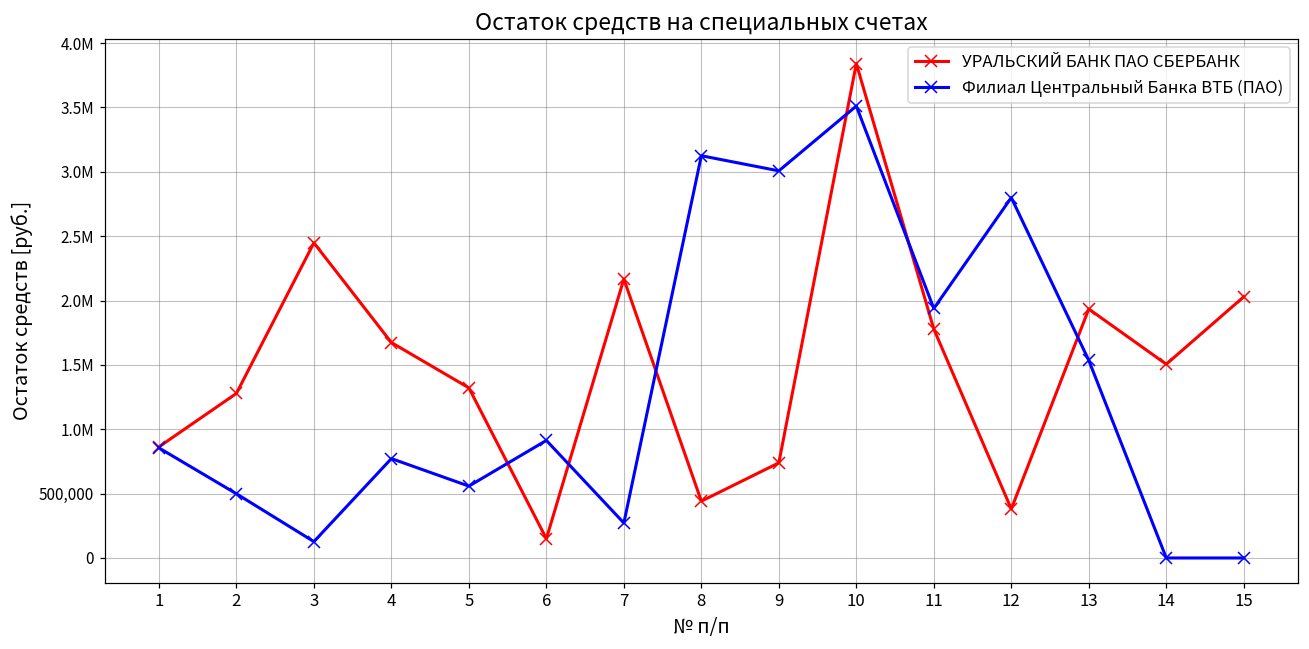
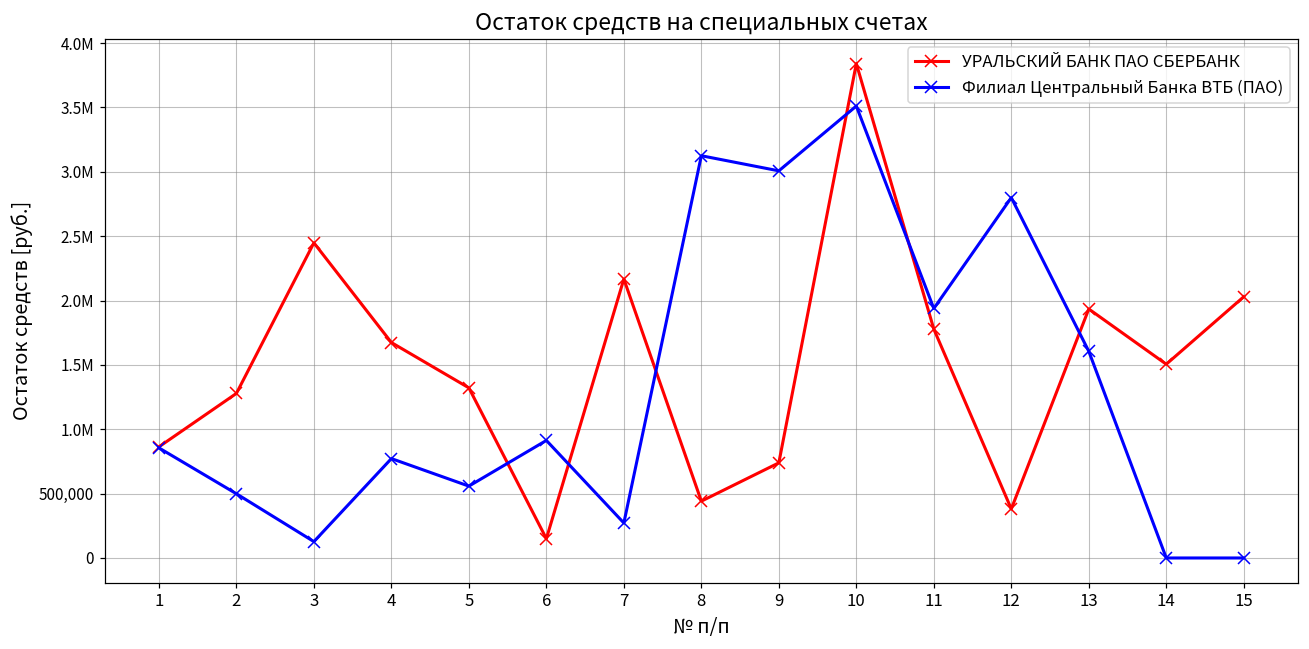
Филиал Центральный Банка ВТБ (ПАО), 13: 1,540,000 -> 1,610,000
